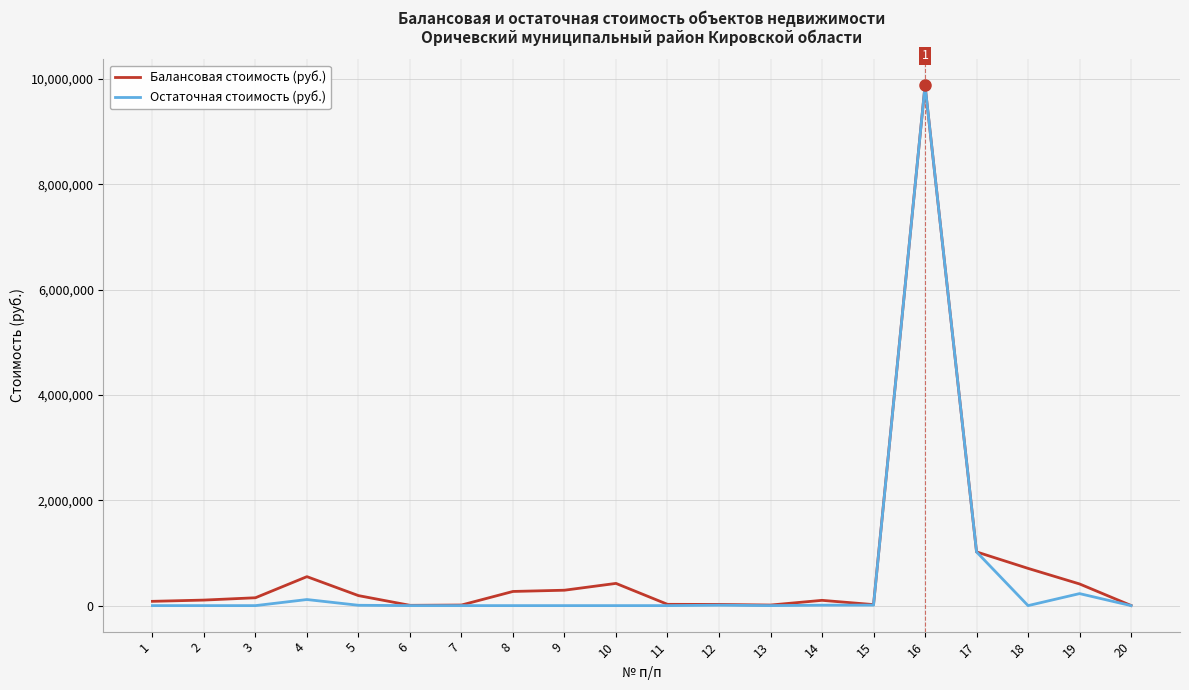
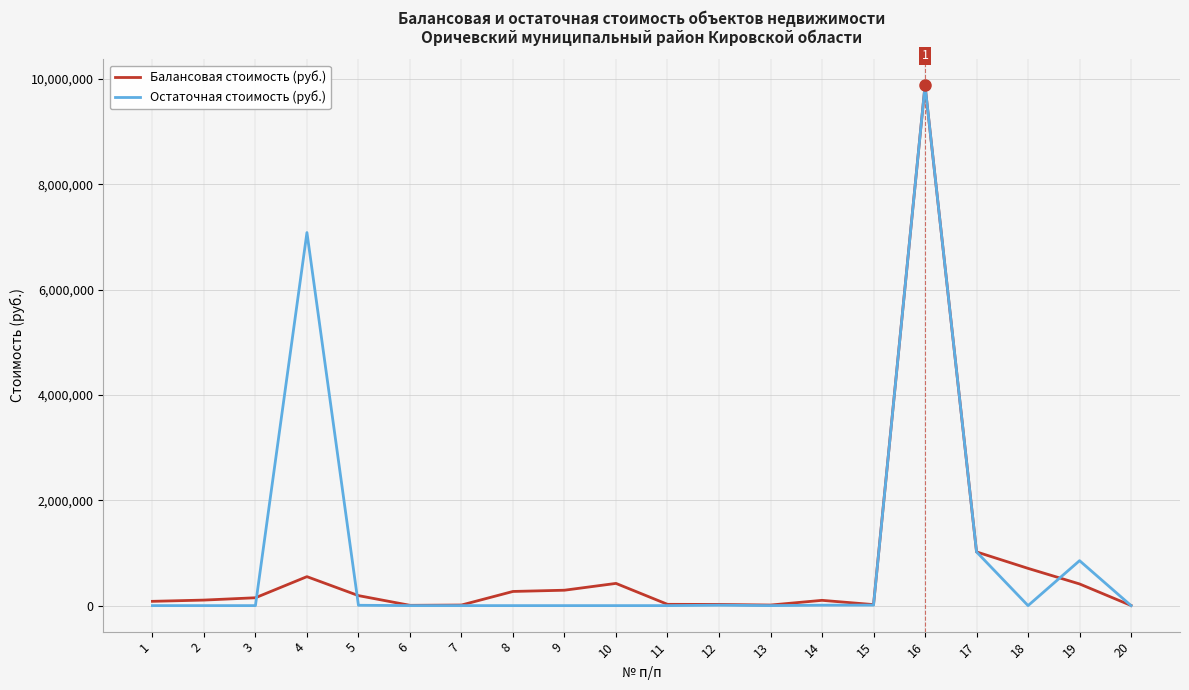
Остаточная стоимость (руб.), 4: 100,000 -> 7,100,000
Остаточная стоимость (руб.), 19: 200,000 -> 900,000
